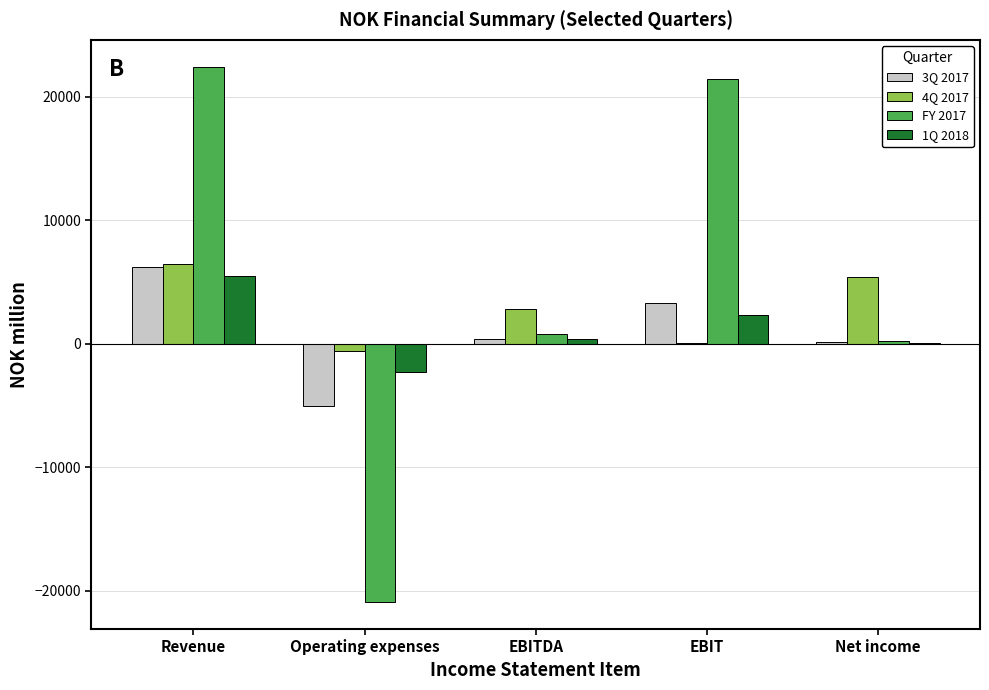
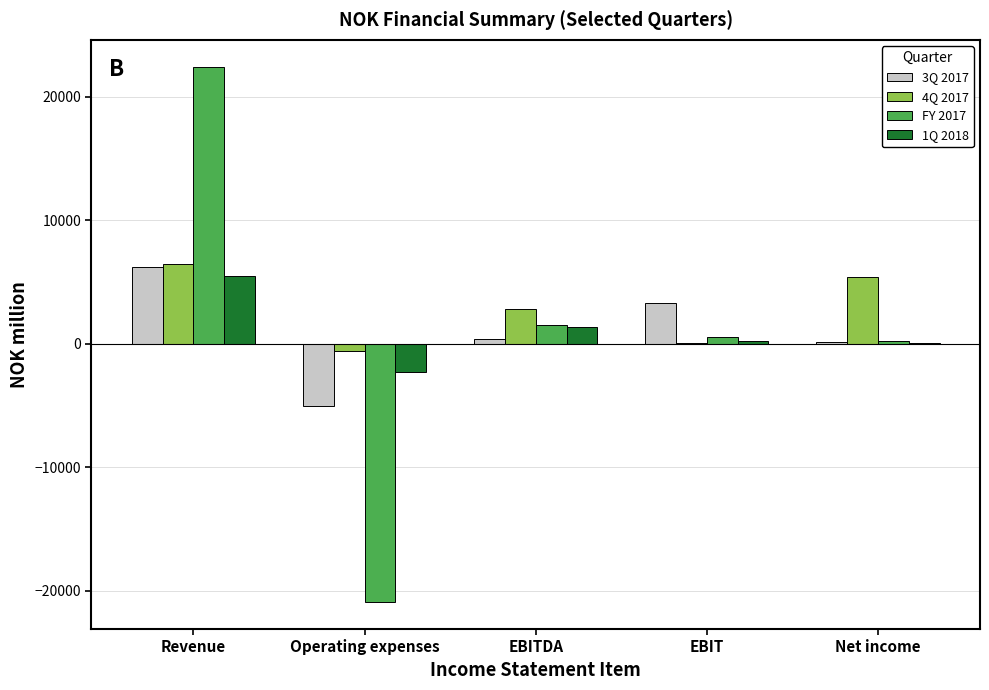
FY 2017, EBITDA: 800 -> 1500
1Q 2018, EBITDA: 400 -> 1400
FY 2017, EBIT: 21500 -> 600
1Q 2018, EBIT: 2300 -> 200
